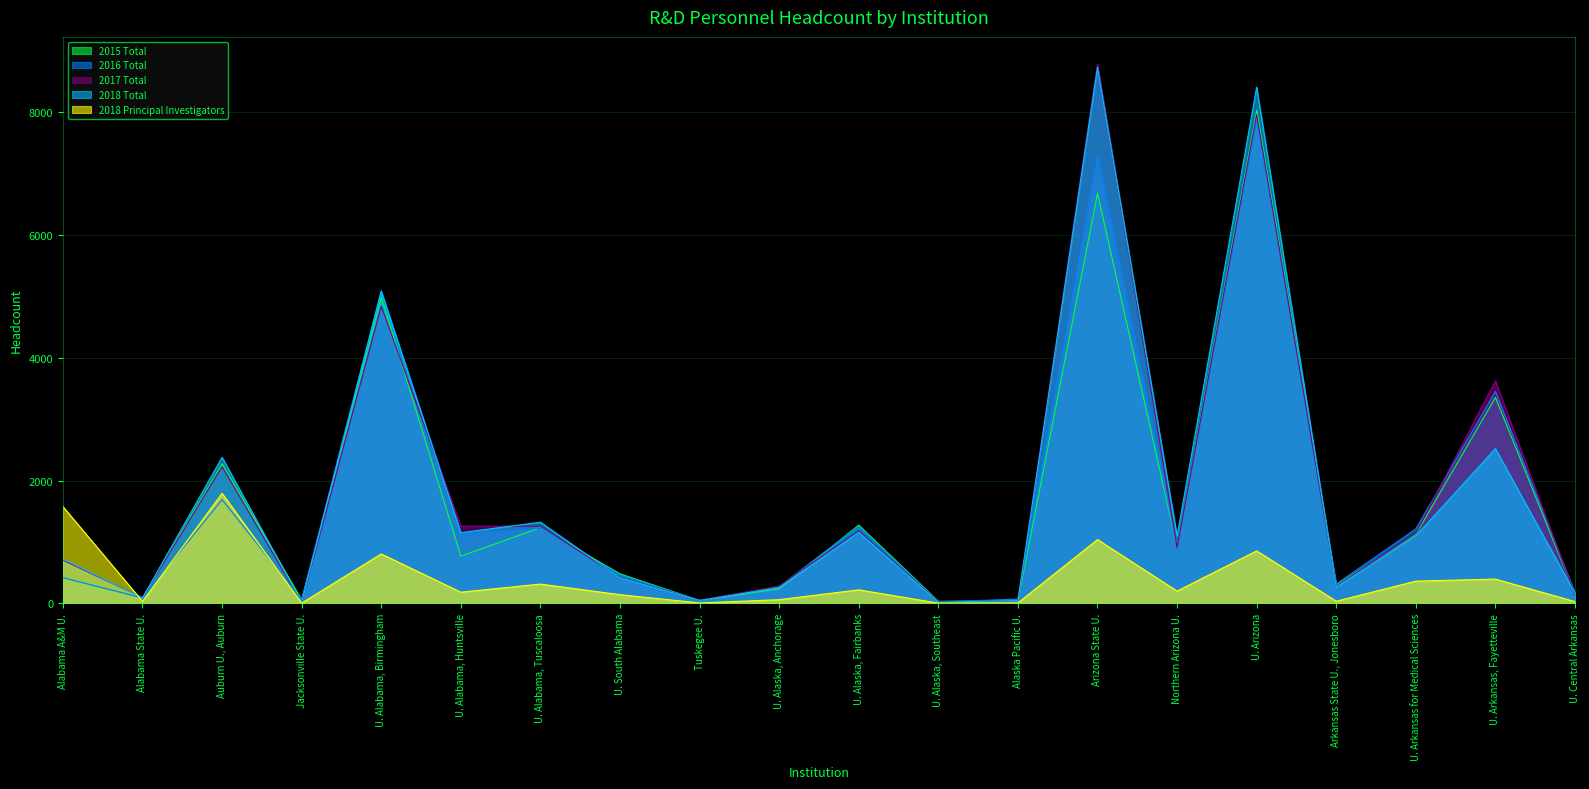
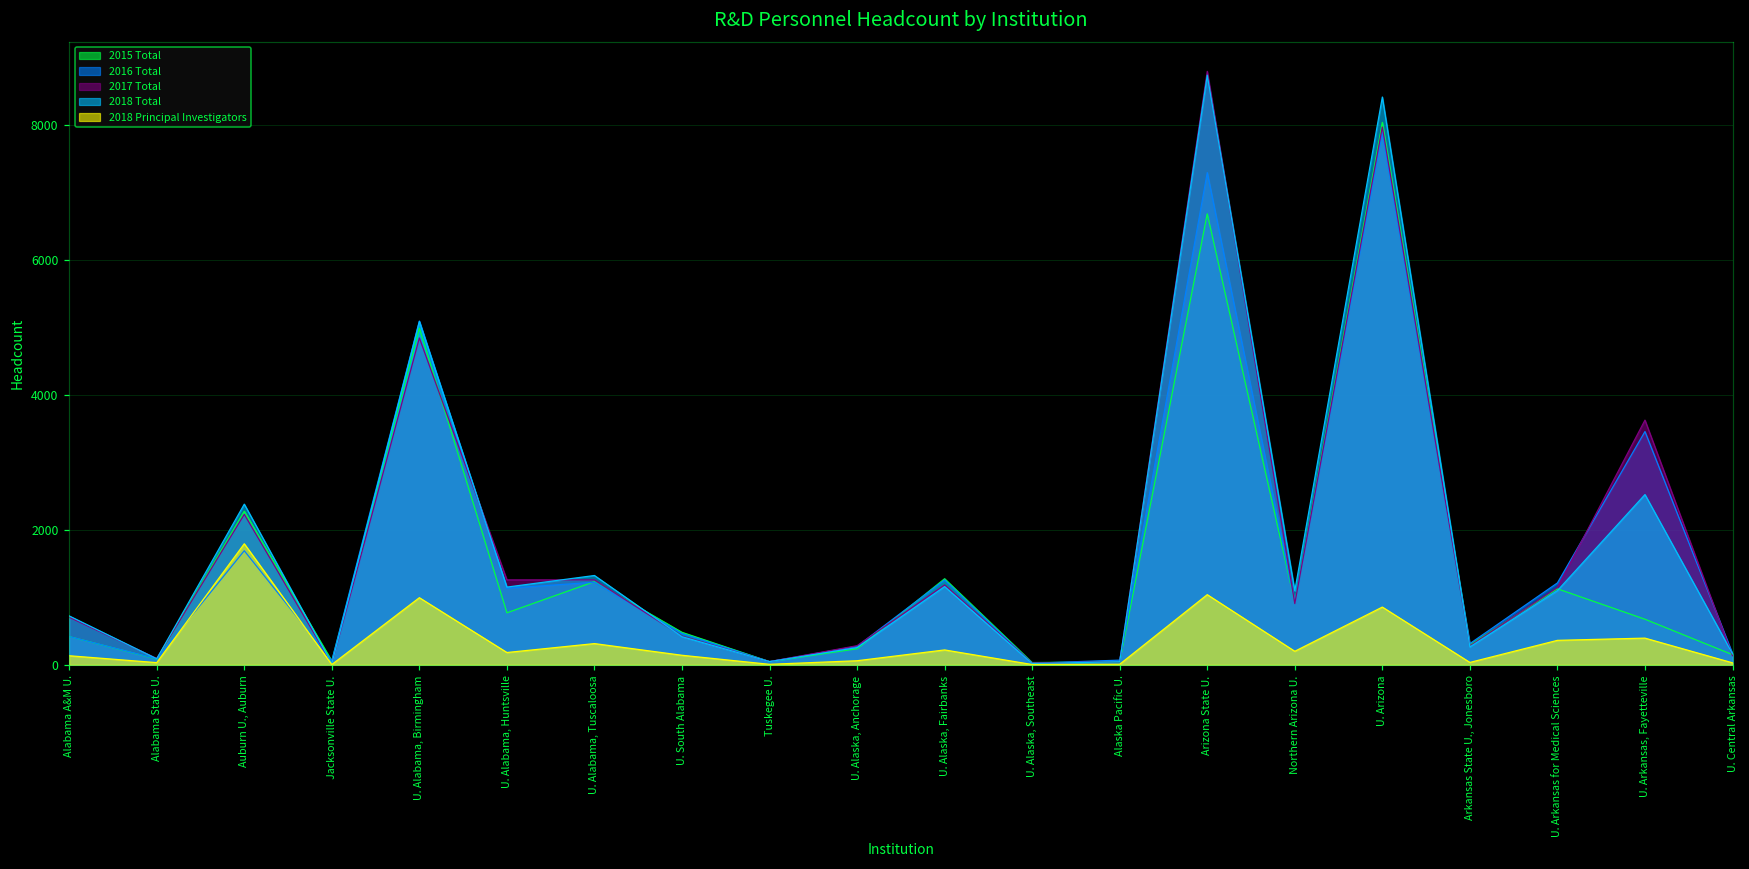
2018 Principal Investigators, Alabama A&M U.: 1600 -> 100
2018 Principal Investigators, U. Alabama, Birmingham: 800 -> 1000
2015 Total, U. Arkansas, Fayetteville: 3400 -> 700
